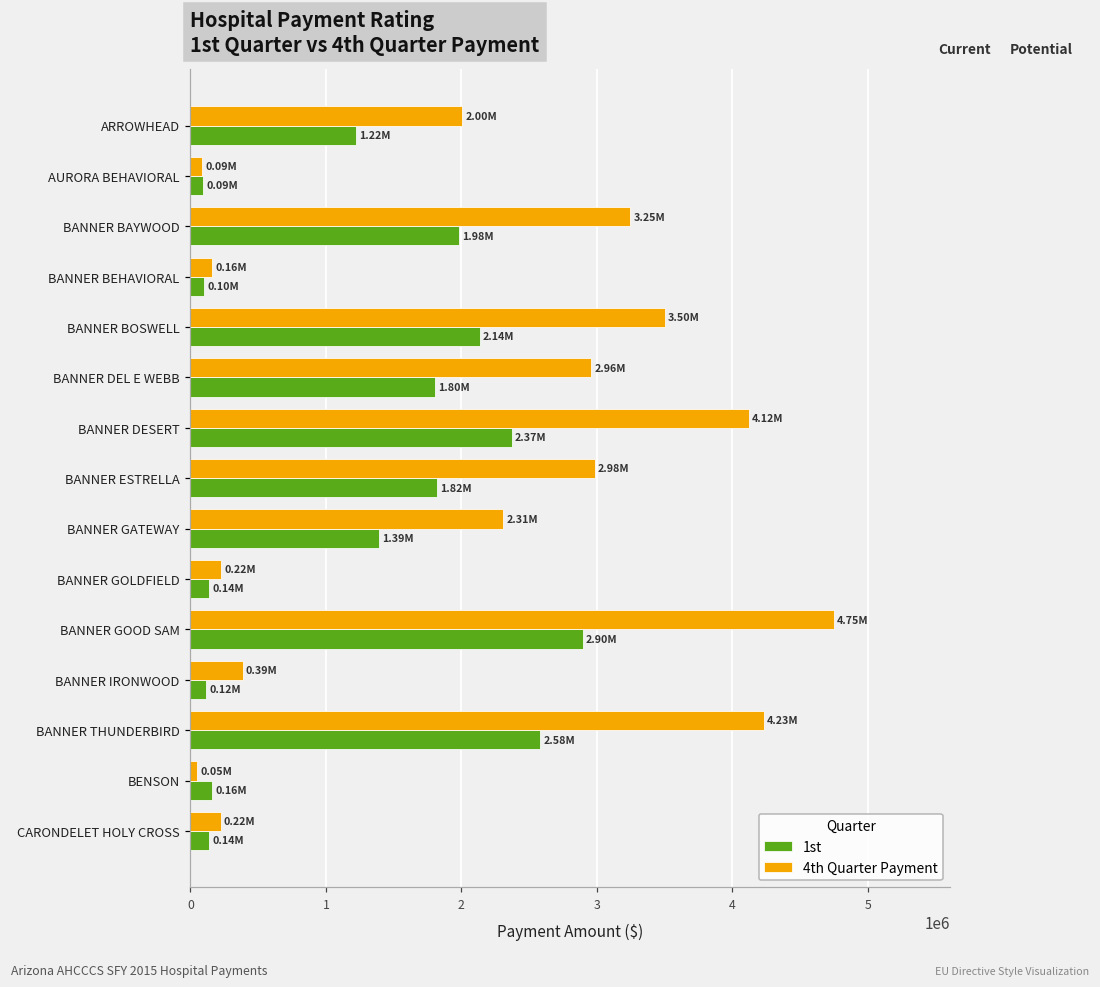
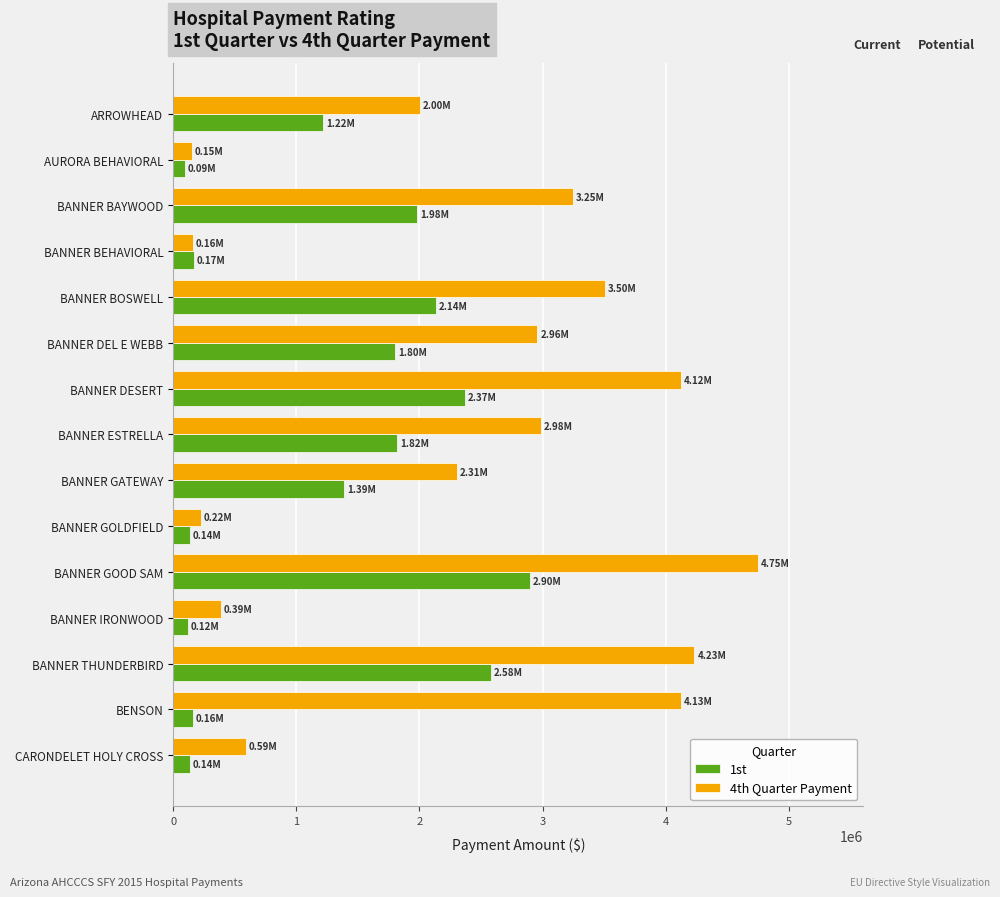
4th Quarter Payment, AURORA BEHAVIORAL: 0.09M -> 0.15M
1st, BANNER BEHAVIORAL: 0.10M -> 0.17M
4th Quarter Payment, BENSON: 0.05M -> 4.13M
4th Quarter Payment, CARONDELET HOLY CROSS: 0.22M -> 0.59M
